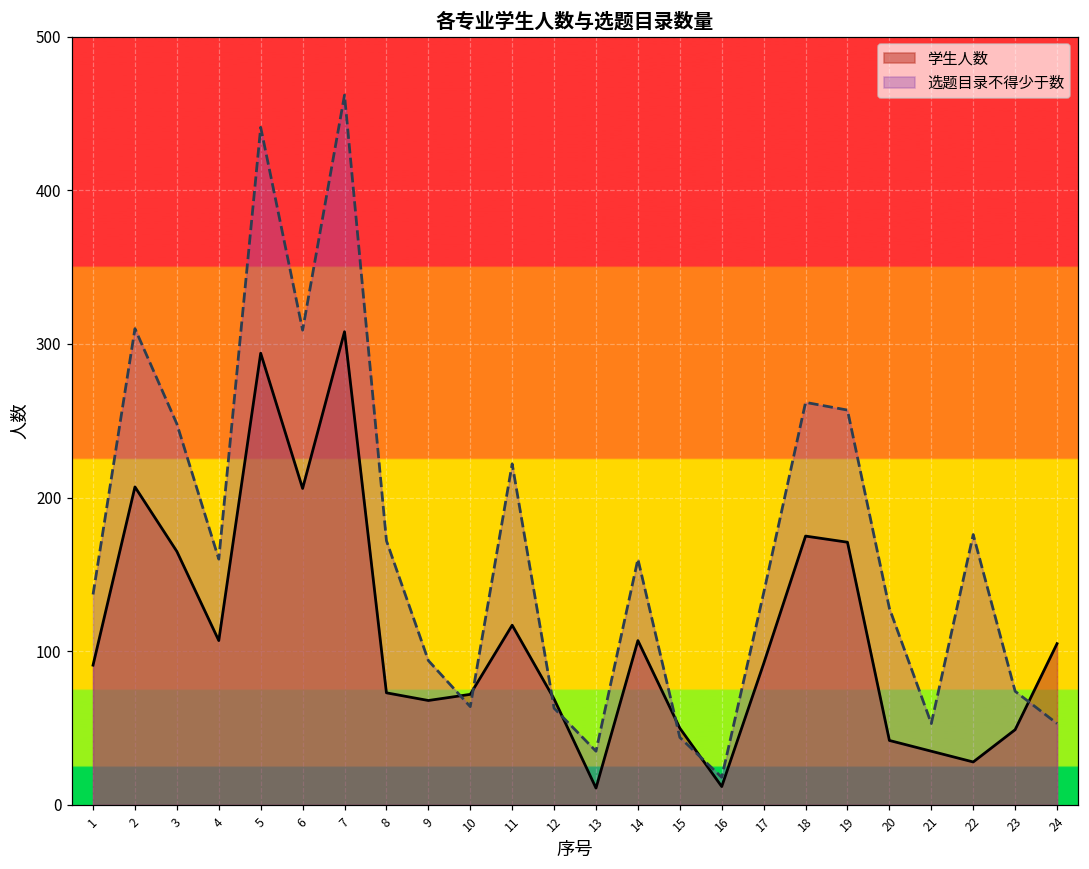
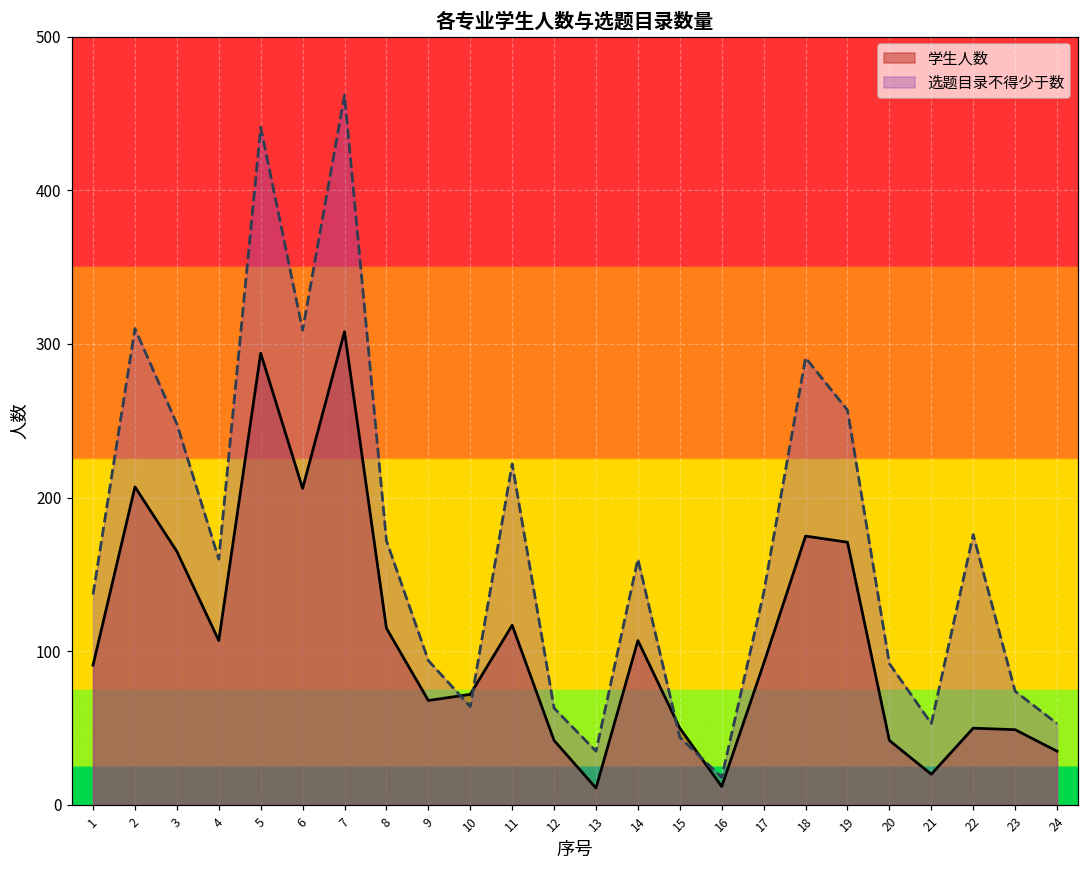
学生人数, 8: 73 -> 115
学生人数, 12: 69 -> 42
选题目录不得少于数, 18: 262 -> 291
选题目录不得少于数, 20: 128 -> 92
学生人数, 21: 35 -> 20
学生人数, 22: 28 -> 50
学生人数, 24: 105 -> 35
